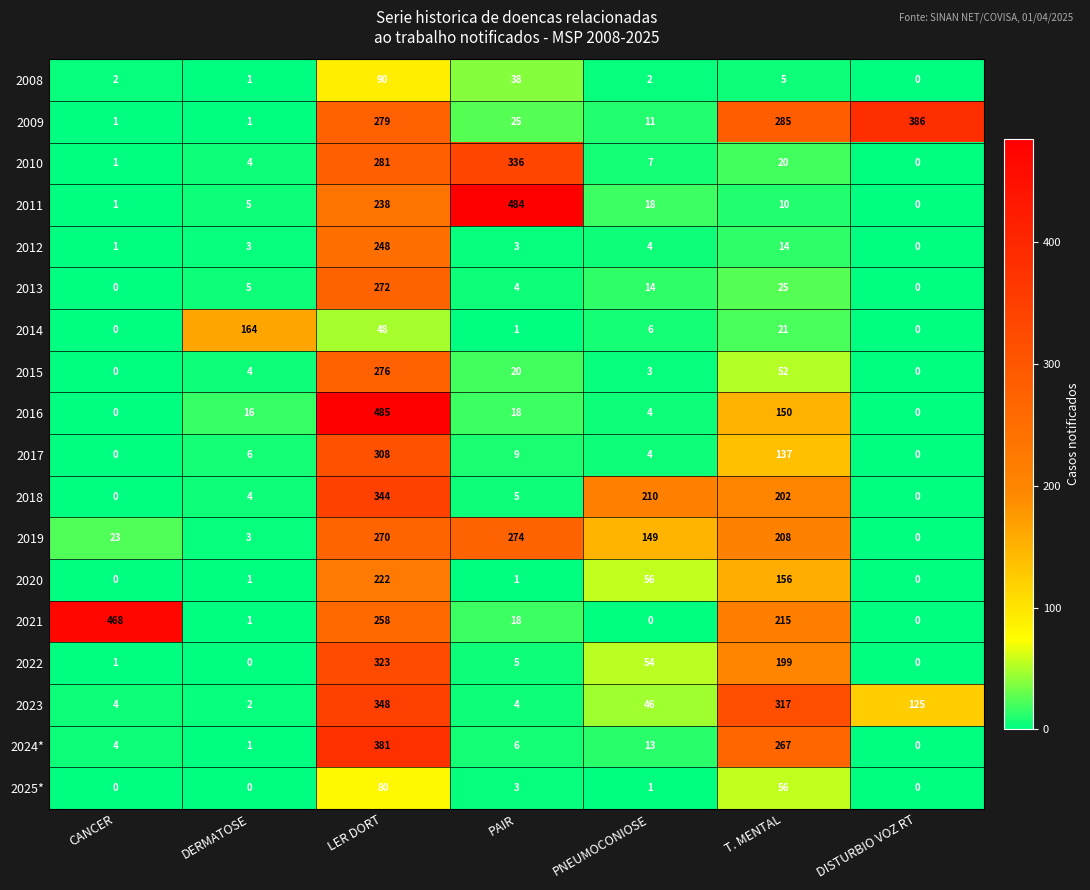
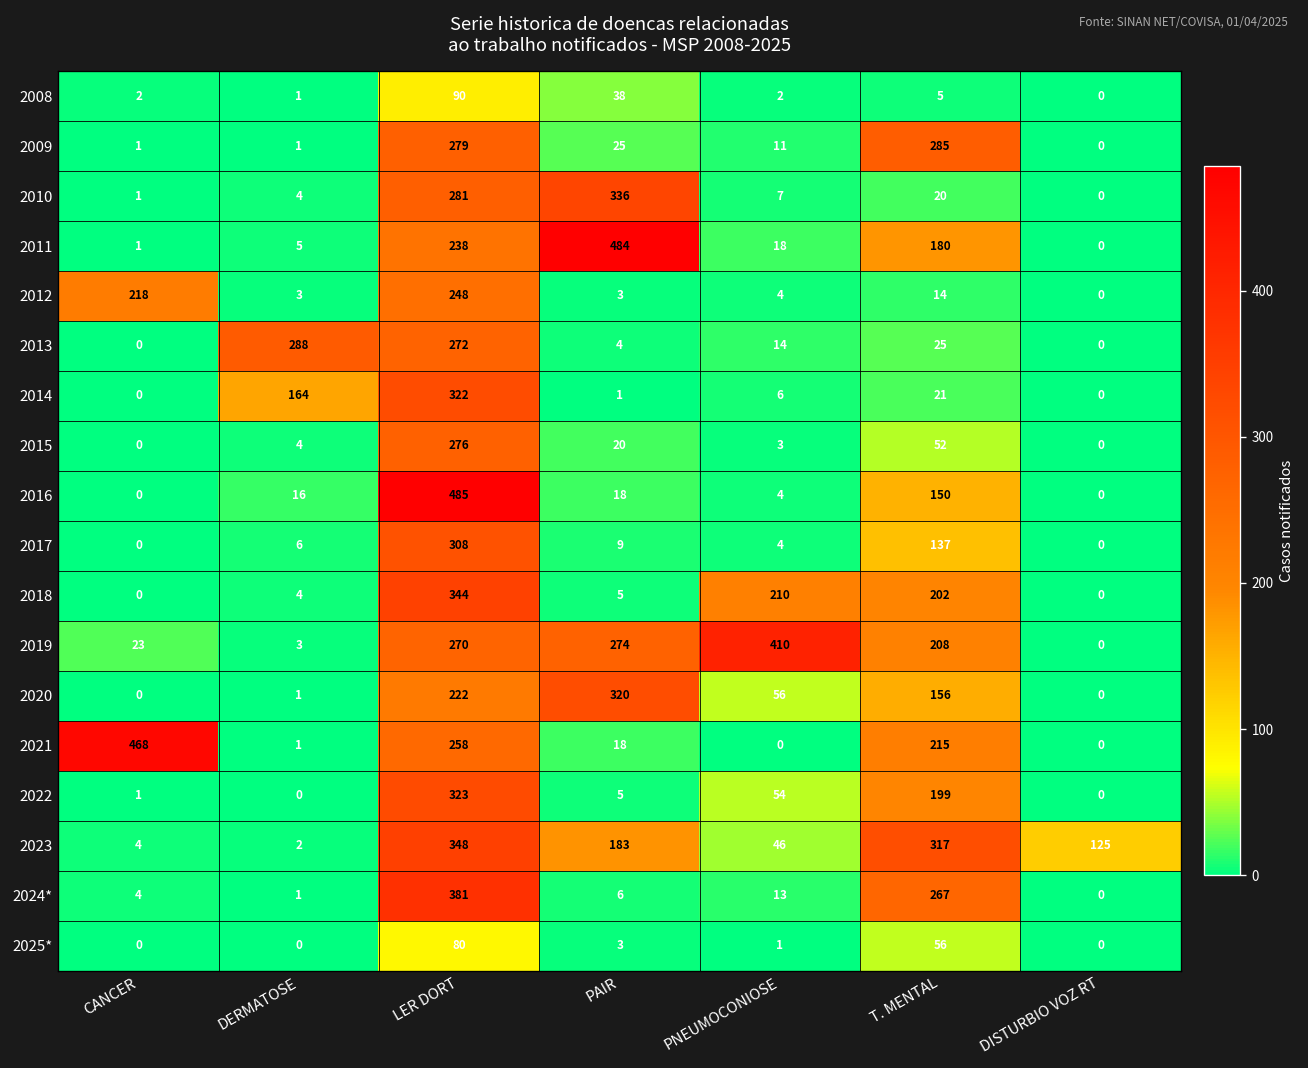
2009, DISTURBIO VOZ RT: 386 -> 0
2011, T. MENTAL: 10 -> 180
2012, CANCER: 1 -> 218
2013, DERMATOSE: 5 -> 288
2014, LER DORT: 48 -> 322
2019, PNEUMOCONIOSE: 149 -> 410
2020, PAIR: 1 -> 320
2023, PAIR: 4 -> 183
